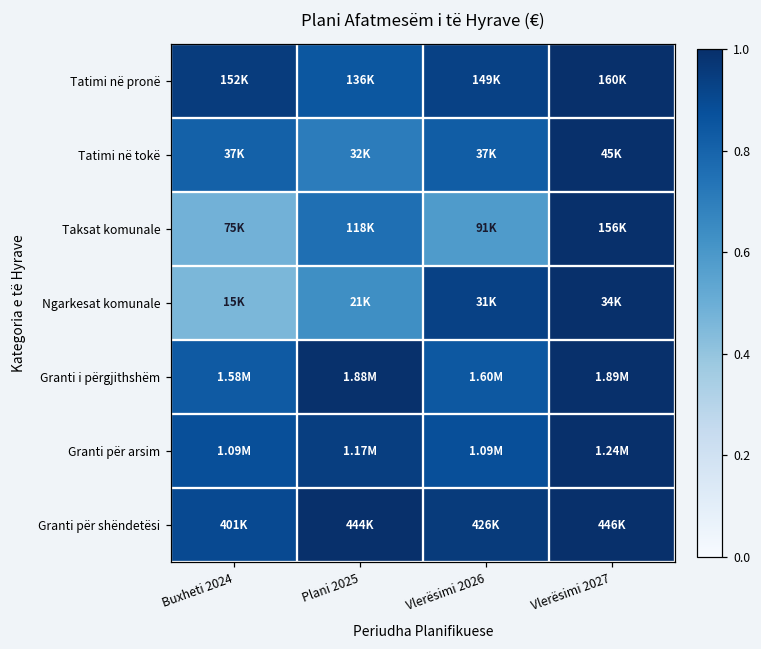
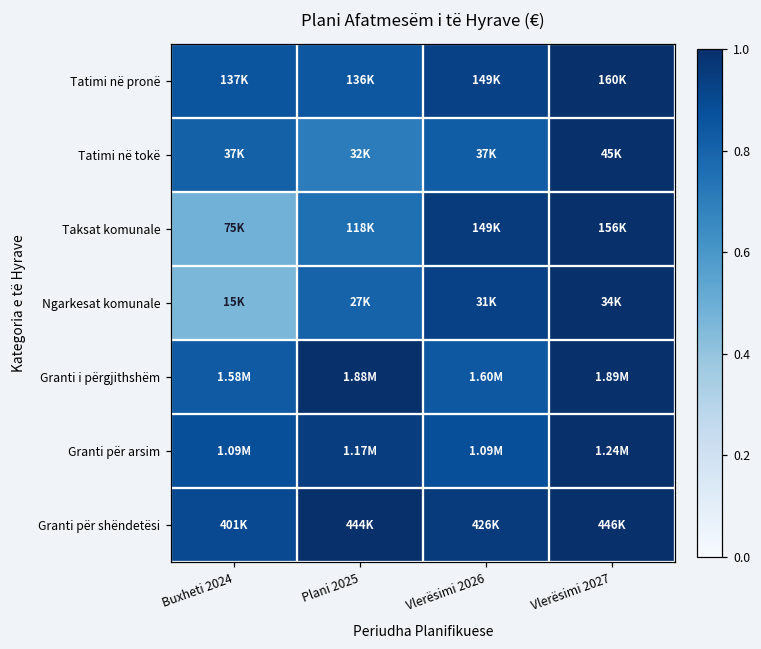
Tatimi në pronë, Buxheti 2024: 152K -> 137K
Taksat komunale, Vlerësimi 2026: 91K -> 149K
Ngarkesat komunale, Plani 2025: 21K -> 27K
